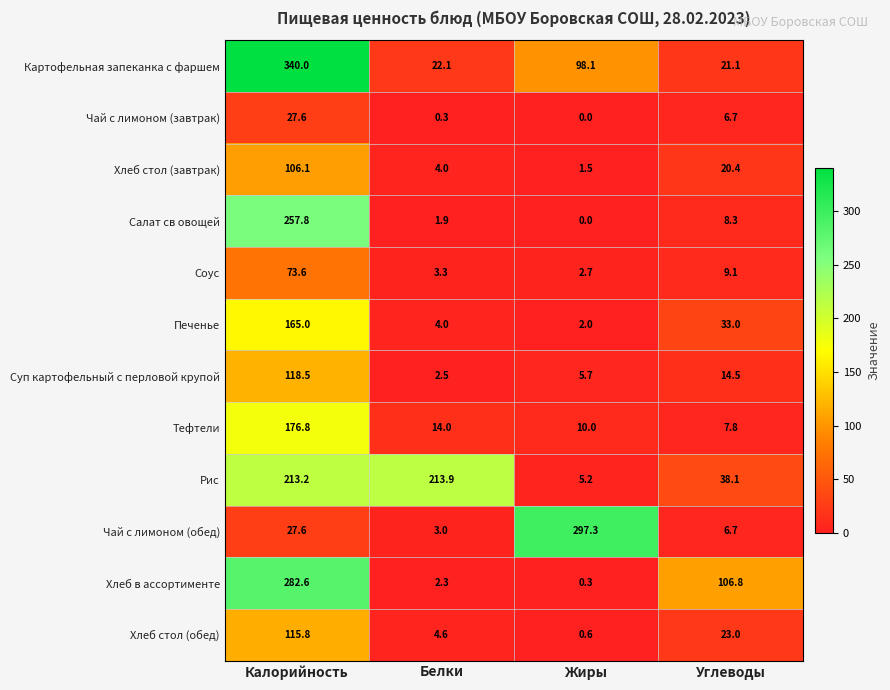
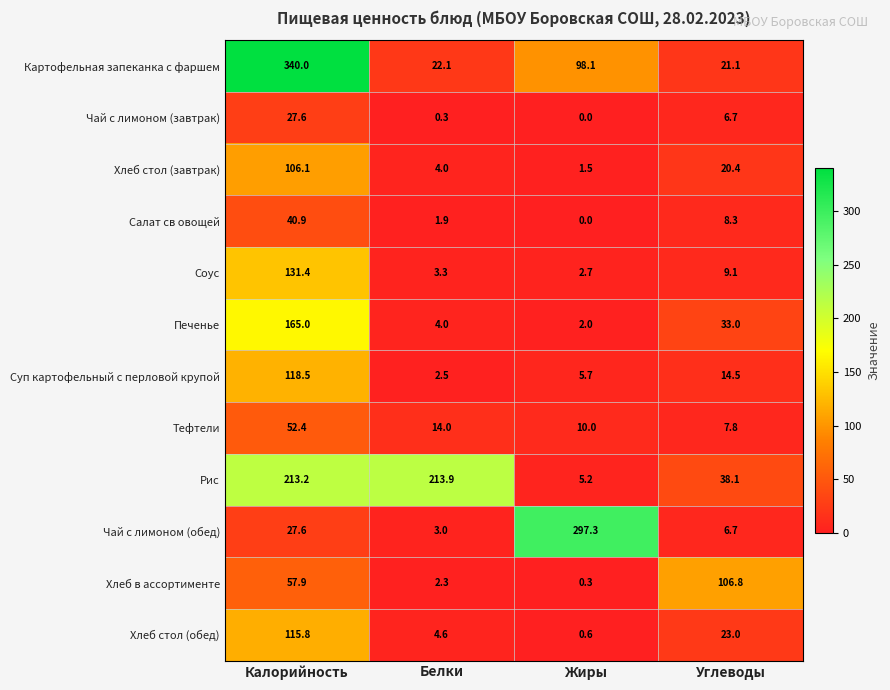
Салат св овощей, Калорийность: 257.8 -> 40.9
Соус, Калорийность: 73.6 -> 131.4
Тефтели, Калорийность: 176.8 -> 52.4
Хлеб в ассортименте, Калорийность: 282.6 -> 57.9
